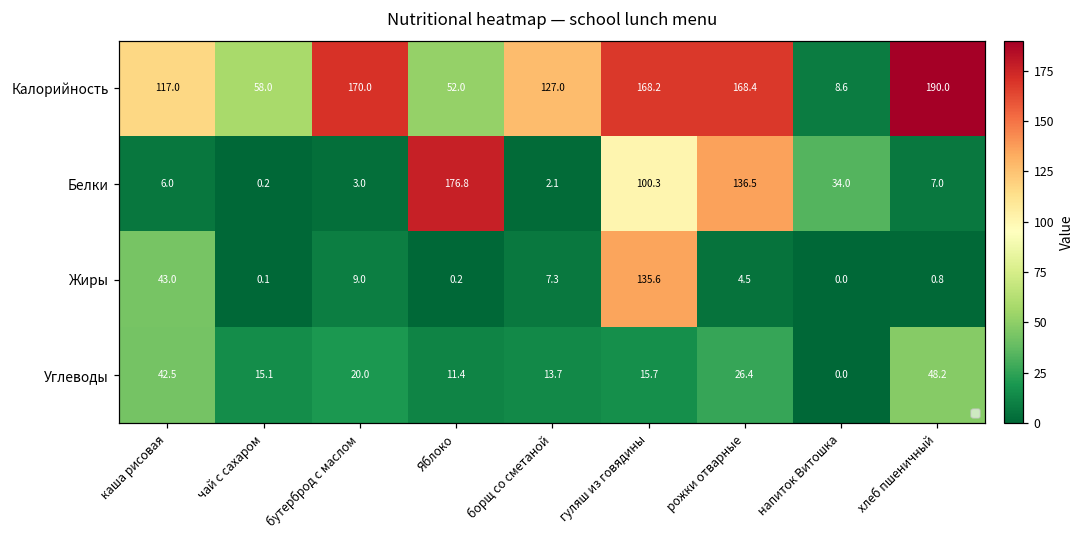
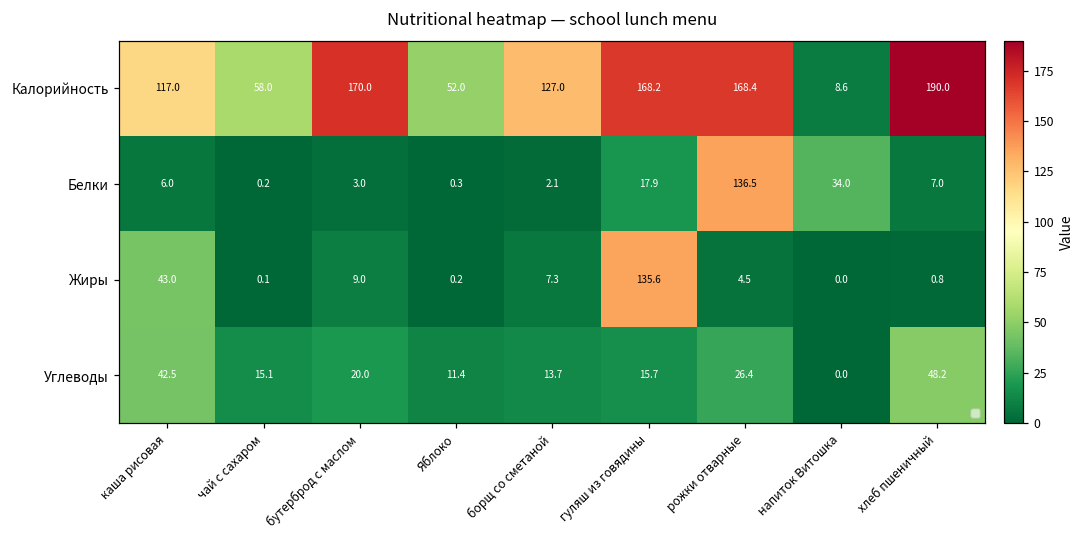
Белки, Яблоко: 176.8 -> 0.3
Белки, гуляш из говядины: 100.3 -> 17.9
